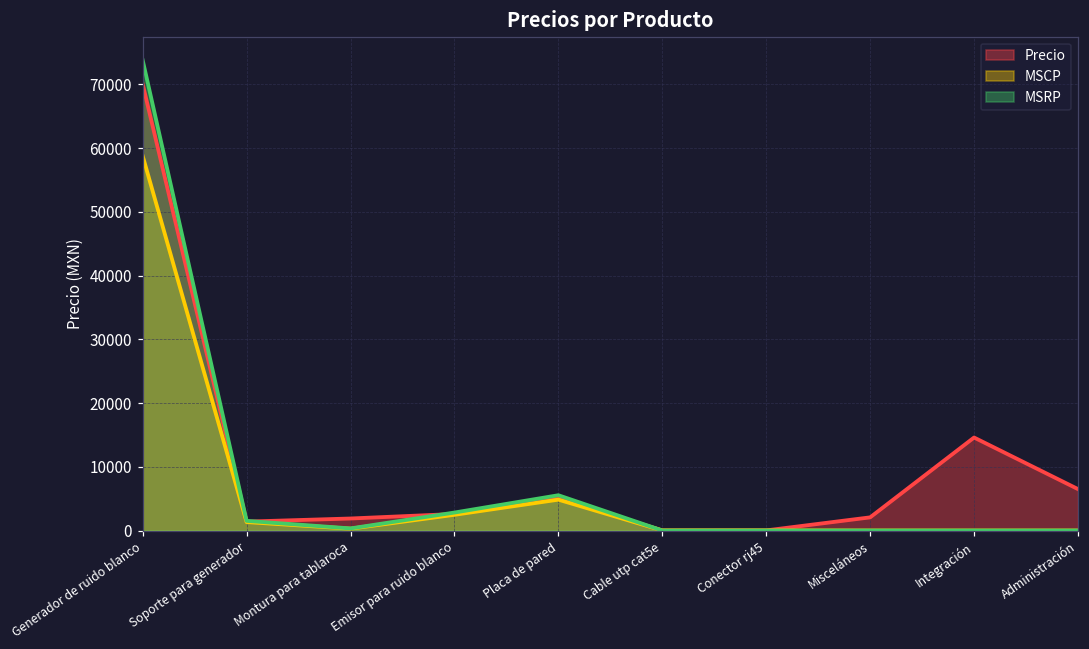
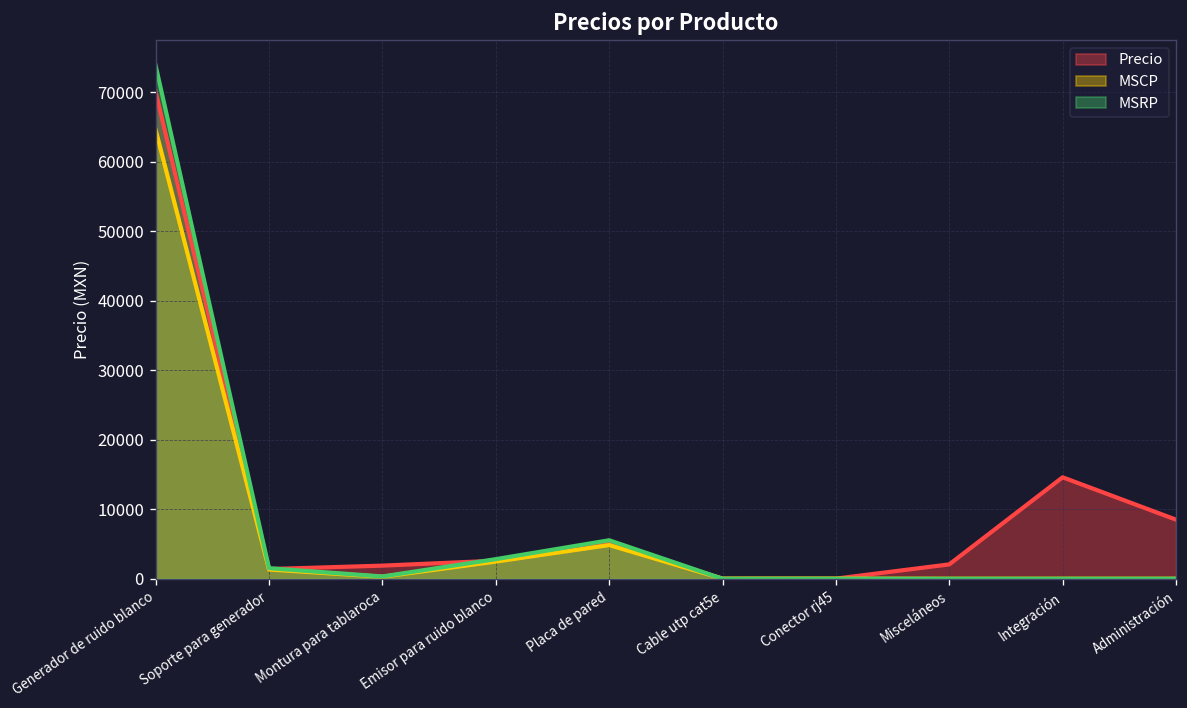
MSCP, Generador de ruido blanco: 59000 -> 65000
Precio, Administración: 6000 -> 9000
